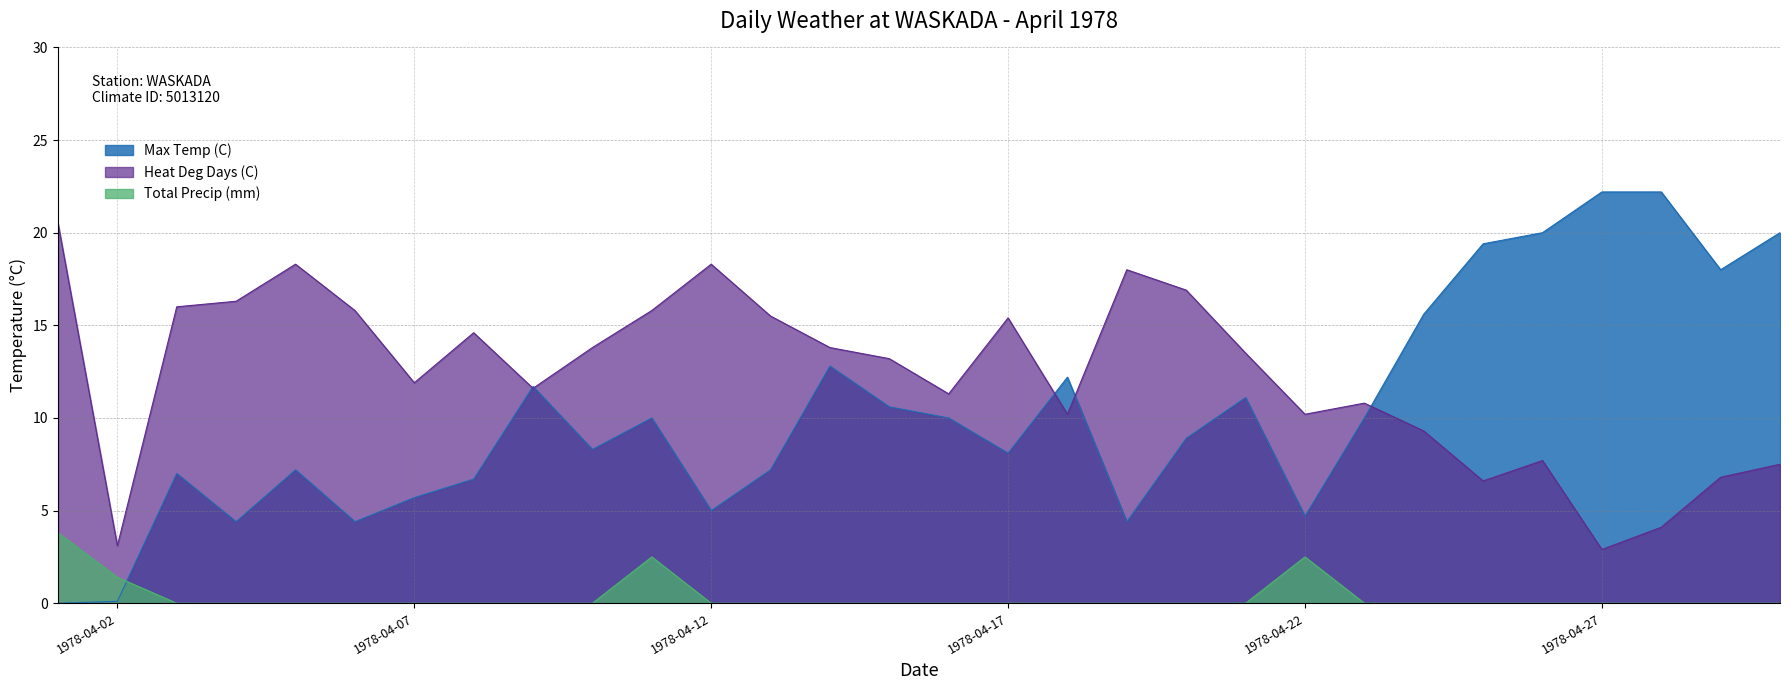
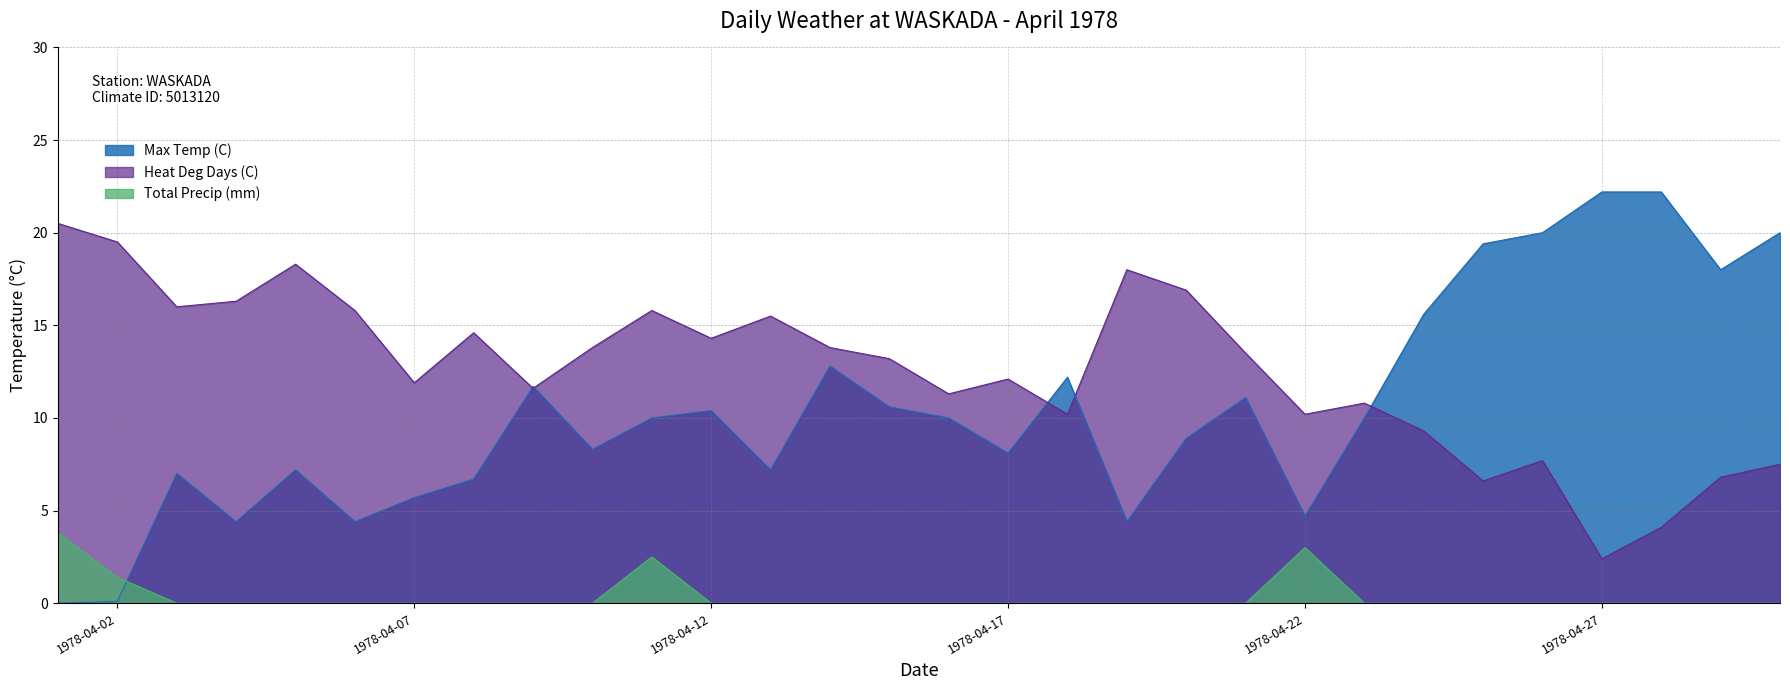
Heat Deg Days (C), 1978-04-02: 3.1 -> 19.5
Max Temp (C), 1978-04-12: 5.0 -> 10.4
Heat Deg Days (C), 1978-04-12: 18.3 -> 14.3
Heat Deg Days (C), 1978-04-17: 15.4 -> 12.1
Total Precip (mm), 1978-04-22: 2.5 -> 3.0
Heat Deg Days (C), 1978-04-27: 2.9 -> 2.4
